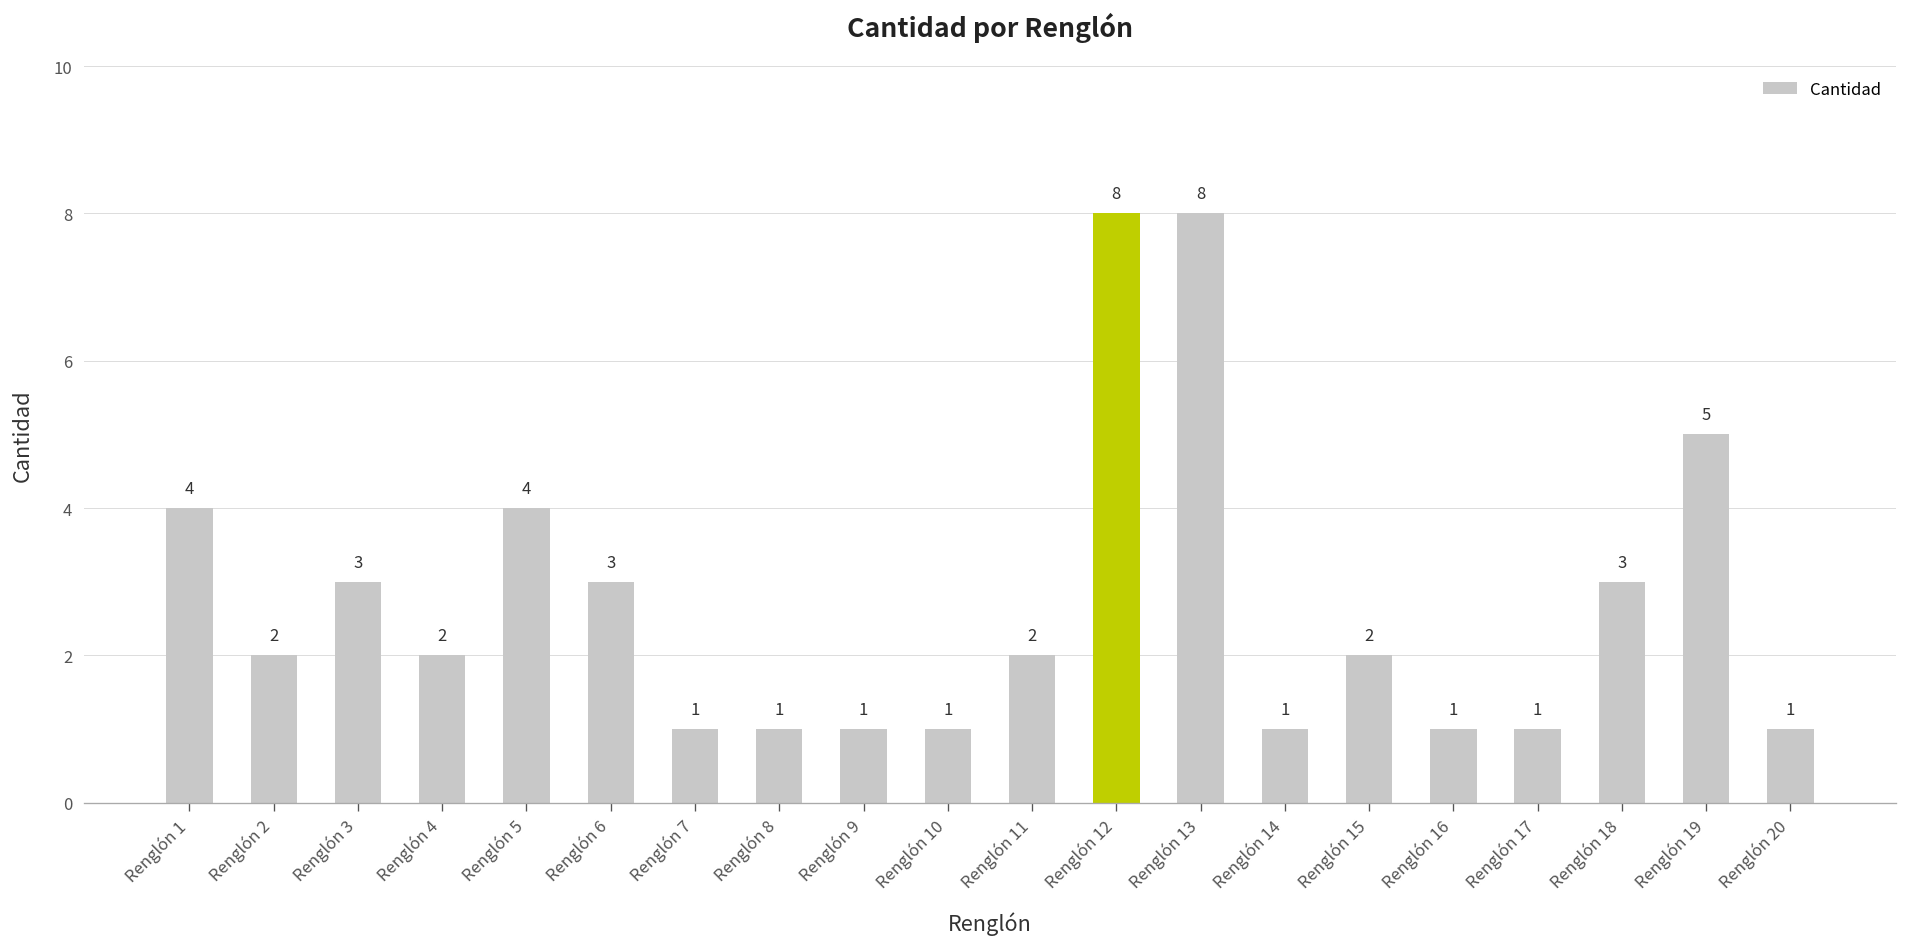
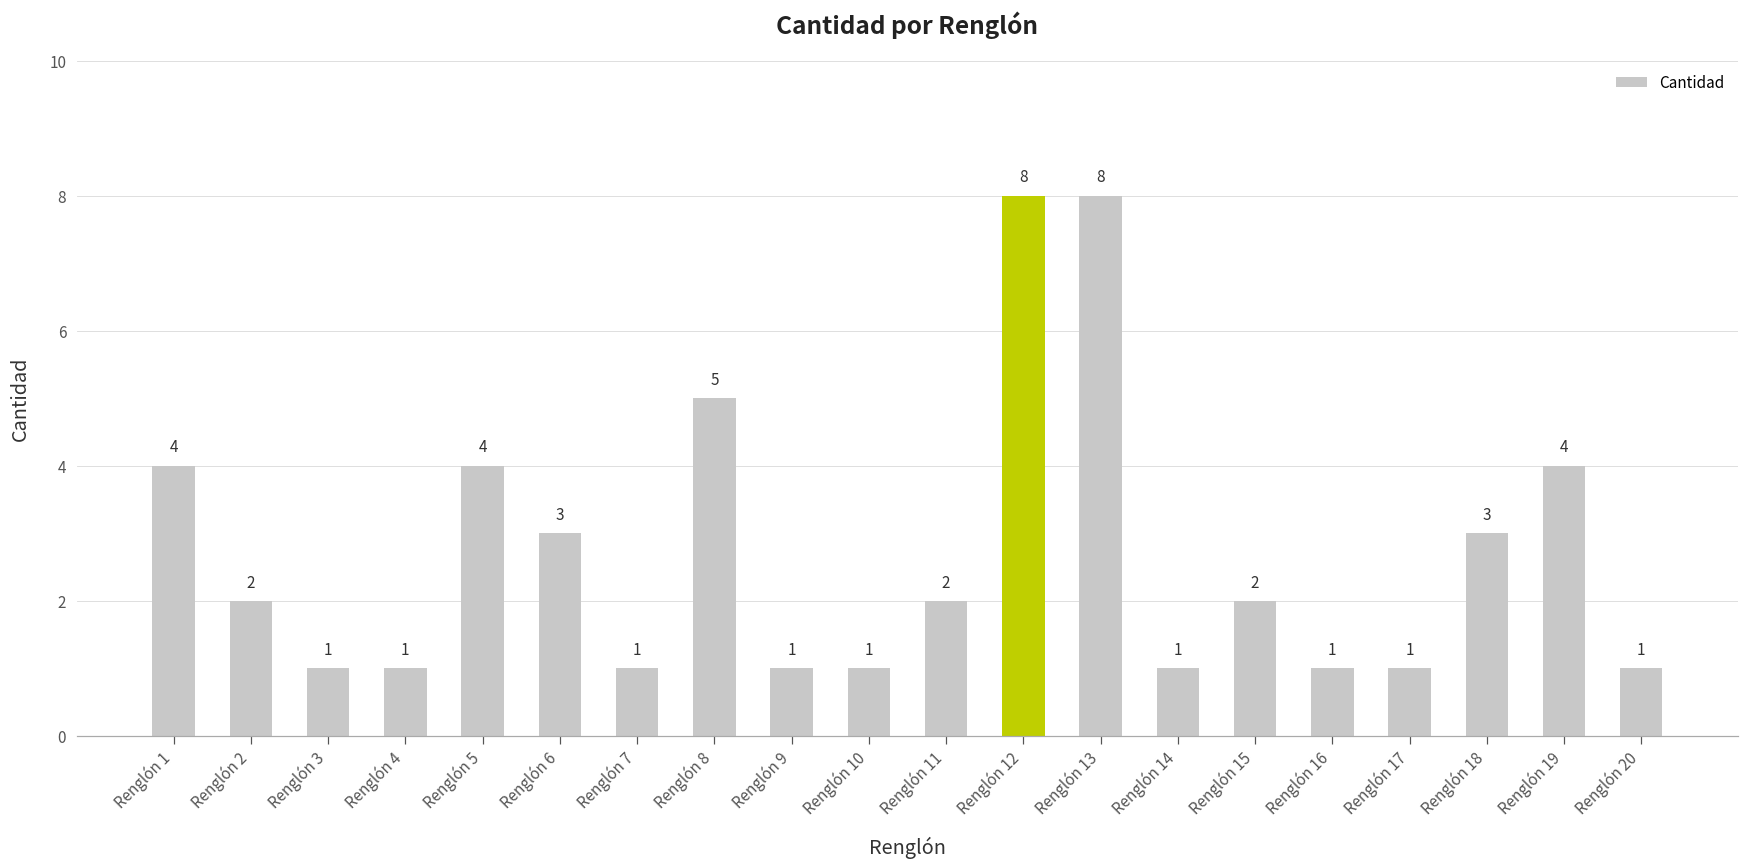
Renglón 3: 3 -> 1
Renglón 4: 2 -> 1
Renglón 8: 1 -> 5
Renglón 19: 5 -> 4
